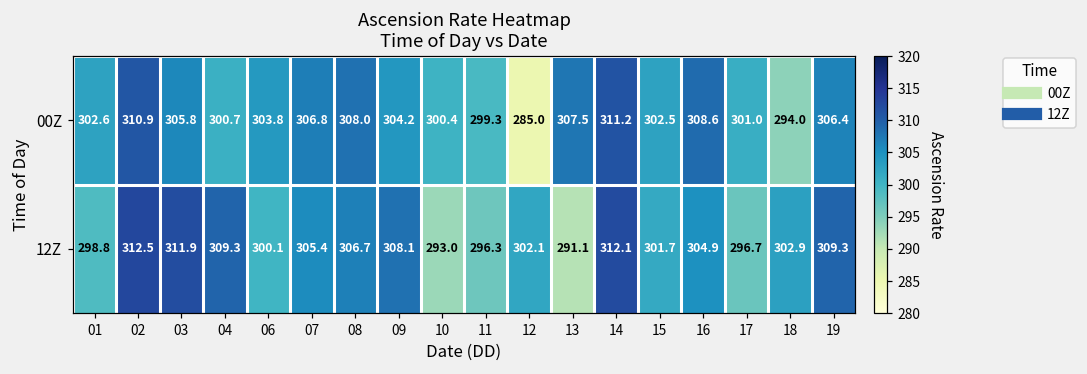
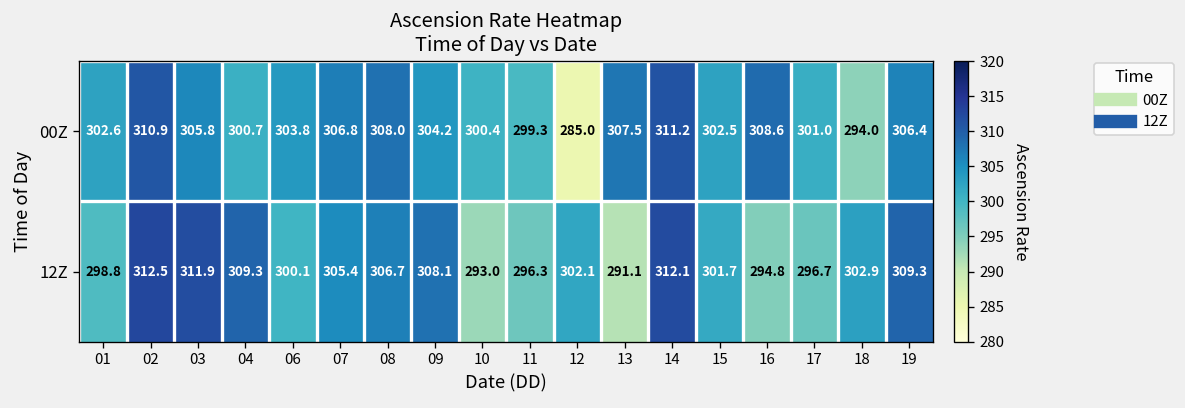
12Z, 16: 304.9 -> 294.8
